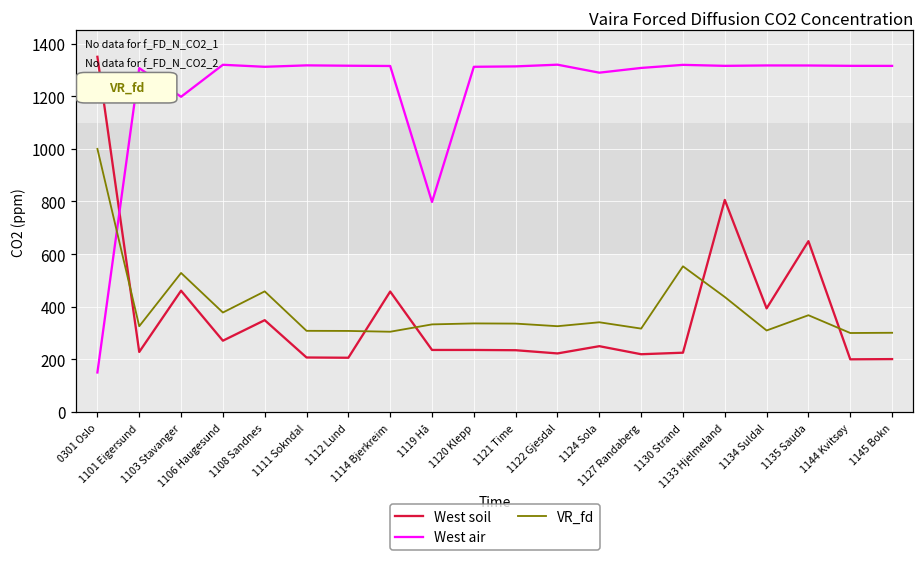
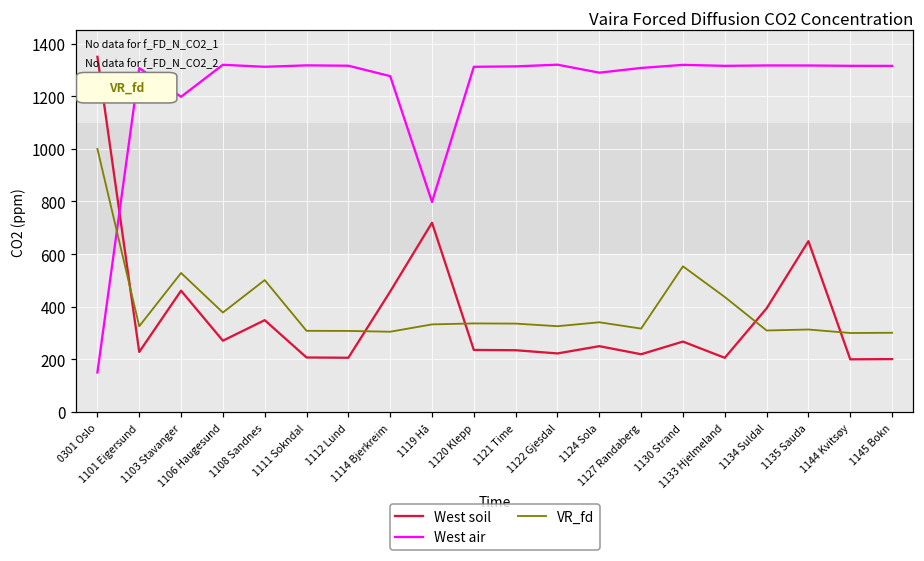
VR_fd, 1108 Sandnes: 460 -> 500
West air, 1114 Bjerkreim: 1320 -> 1280
West soil, 1119 Hå: 240 -> 720
West soil, 1130 Strand: 230 -> 270
West soil, 1133 Hjelmeland: 810 -> 210
VR_fd, 1135 Sauda: 370 -> 310
